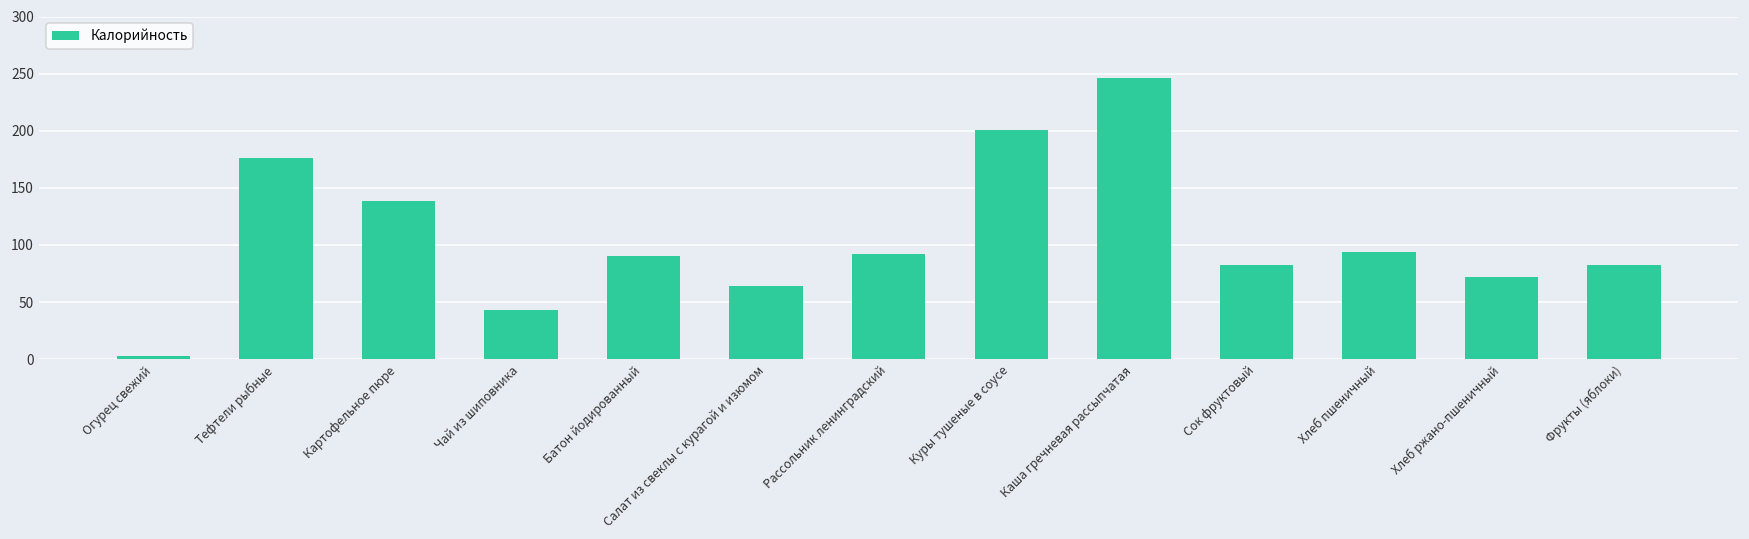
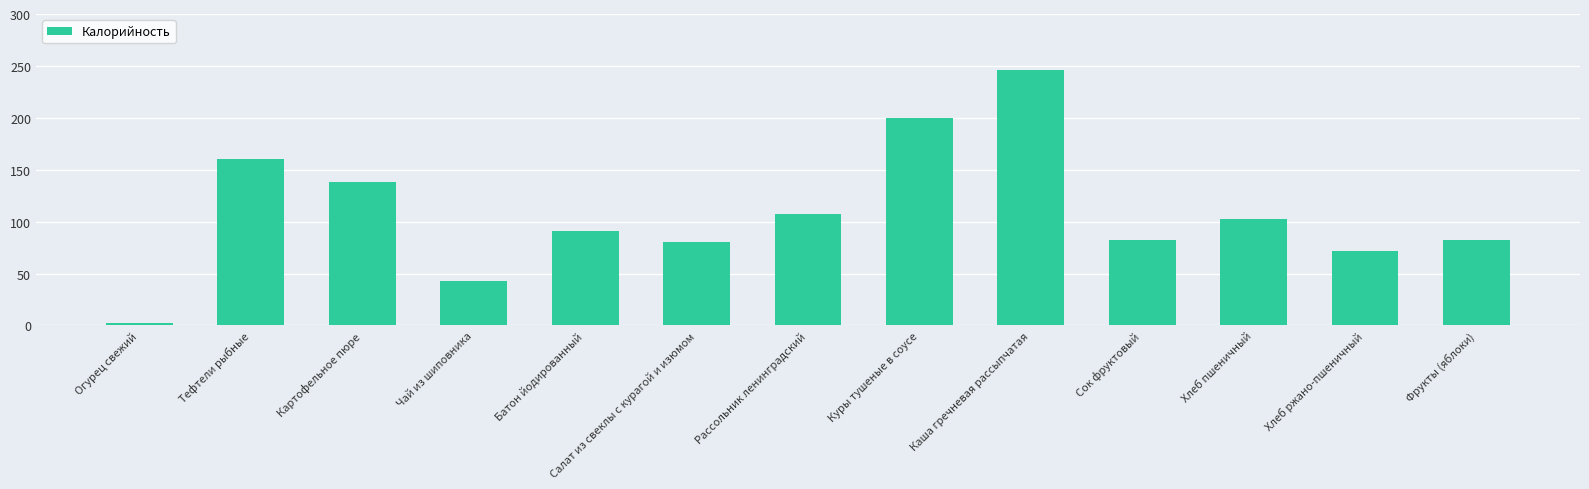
Тефтели рыбные: 176 -> 160
Салат из свеклы с курагой и изюмом: 64 -> 81
Рассольник ленинградский: 92 -> 108
Хлеб пшеничный: 94 -> 102
